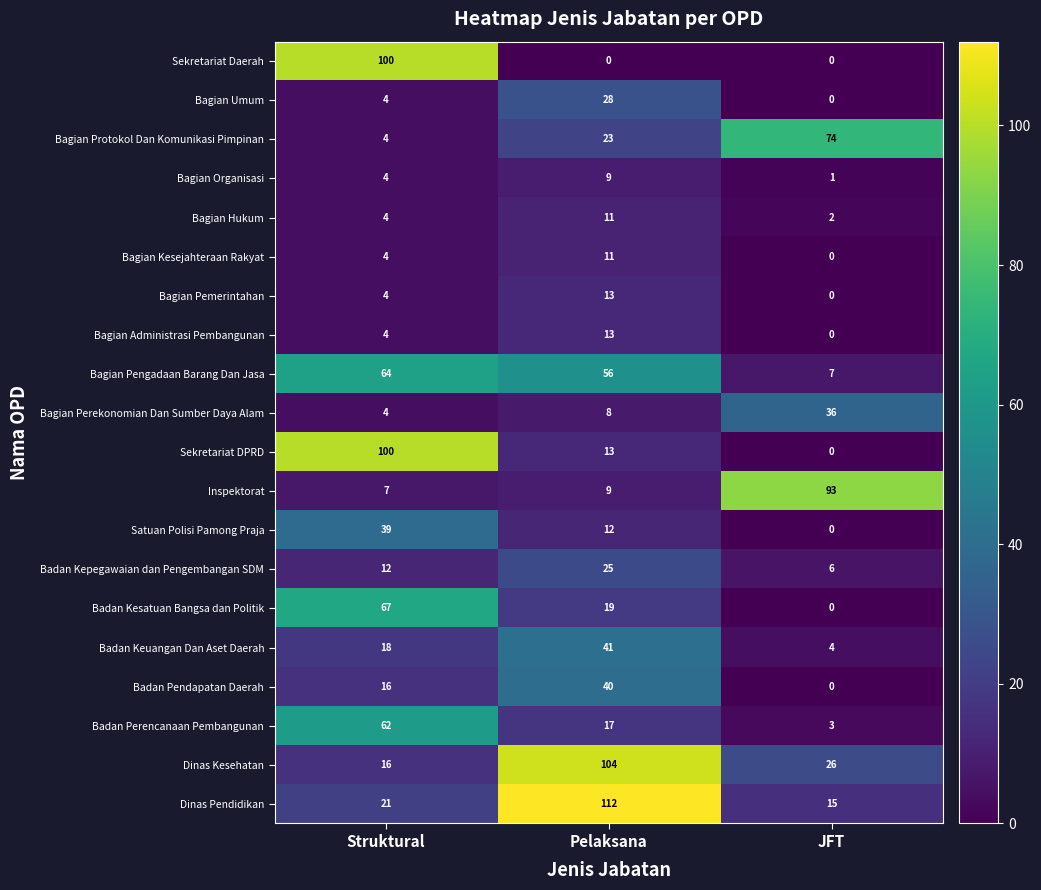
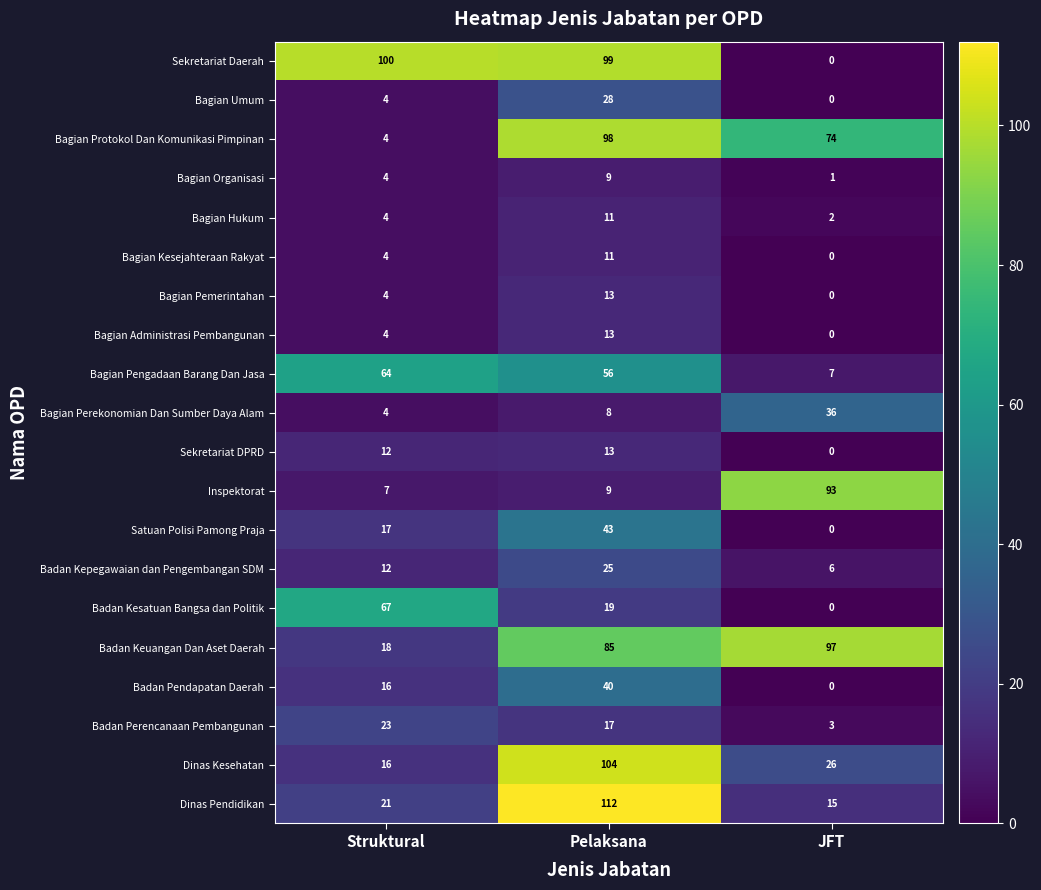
Sekretariat Daerah, Pelaksana: 0 -> 99
Bagian Protokol Dan Komunikasi Pimpinan, Pelaksana: 23 -> 98
Sekretariat DPRD, Struktural: 100 -> 12
Satuan Polisi Pamong Praja, Struktural: 39 -> 17
Satuan Polisi Pamong Praja, Pelaksana: 12 -> 43
Badan Keuangan Dan Aset Daerah, Pelaksana: 41 -> 85
Badan Keuangan Dan Aset Daerah, JFT: 4 -> 97
Badan Perencanaan Pembangunan, Struktural: 62 -> 23
